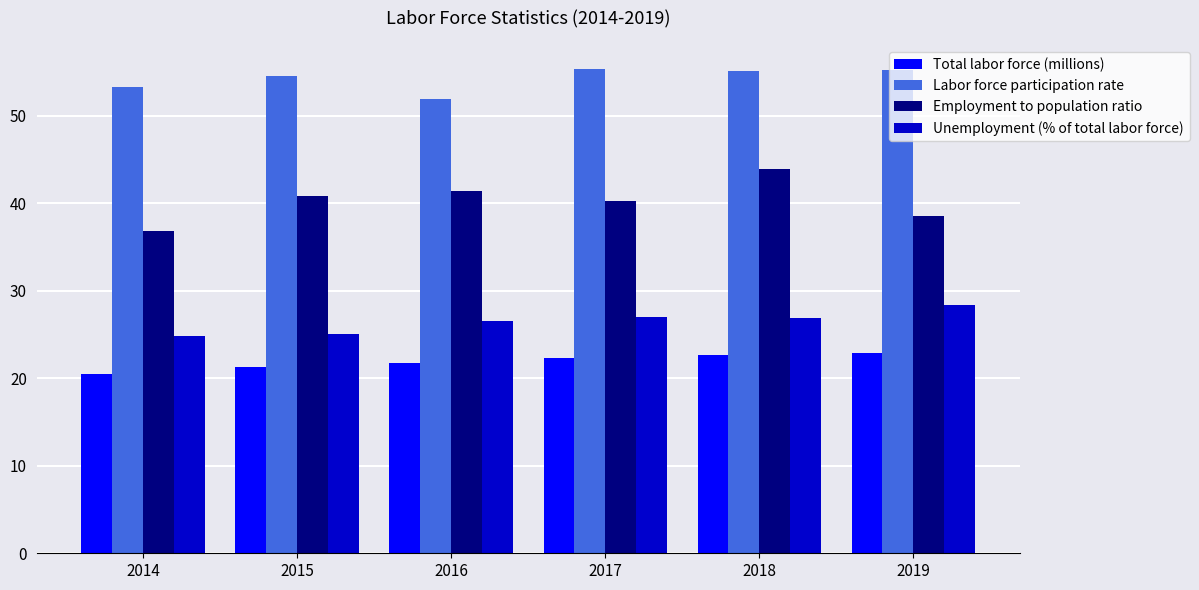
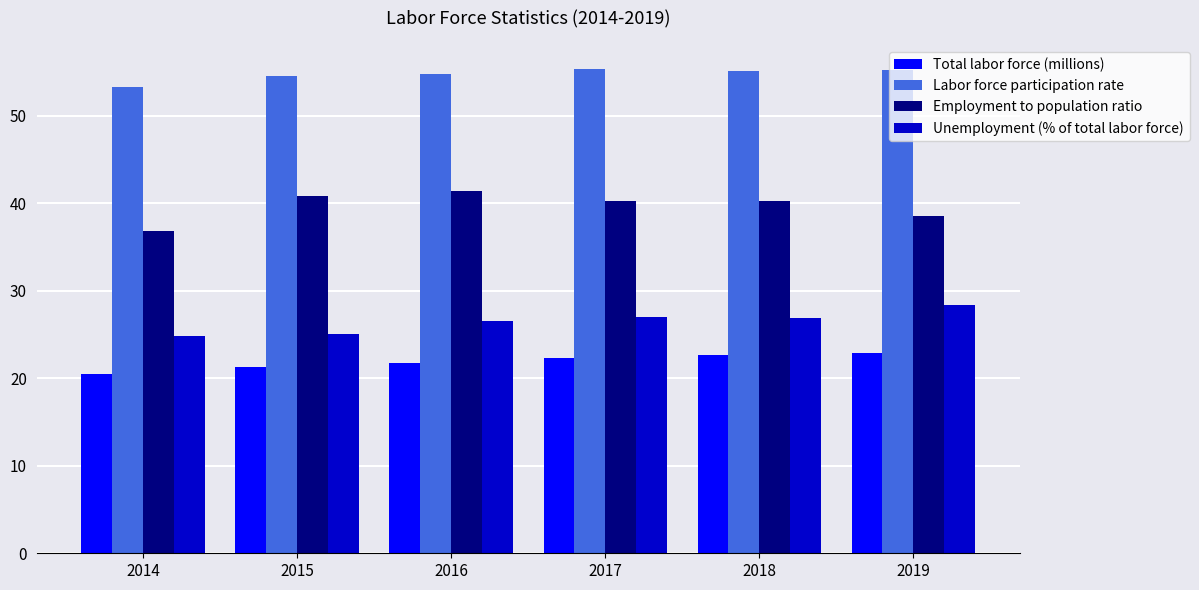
Labor force participation rate, 2016: 52 -> 55
Employment to population ratio, 2018: 44 -> 40
